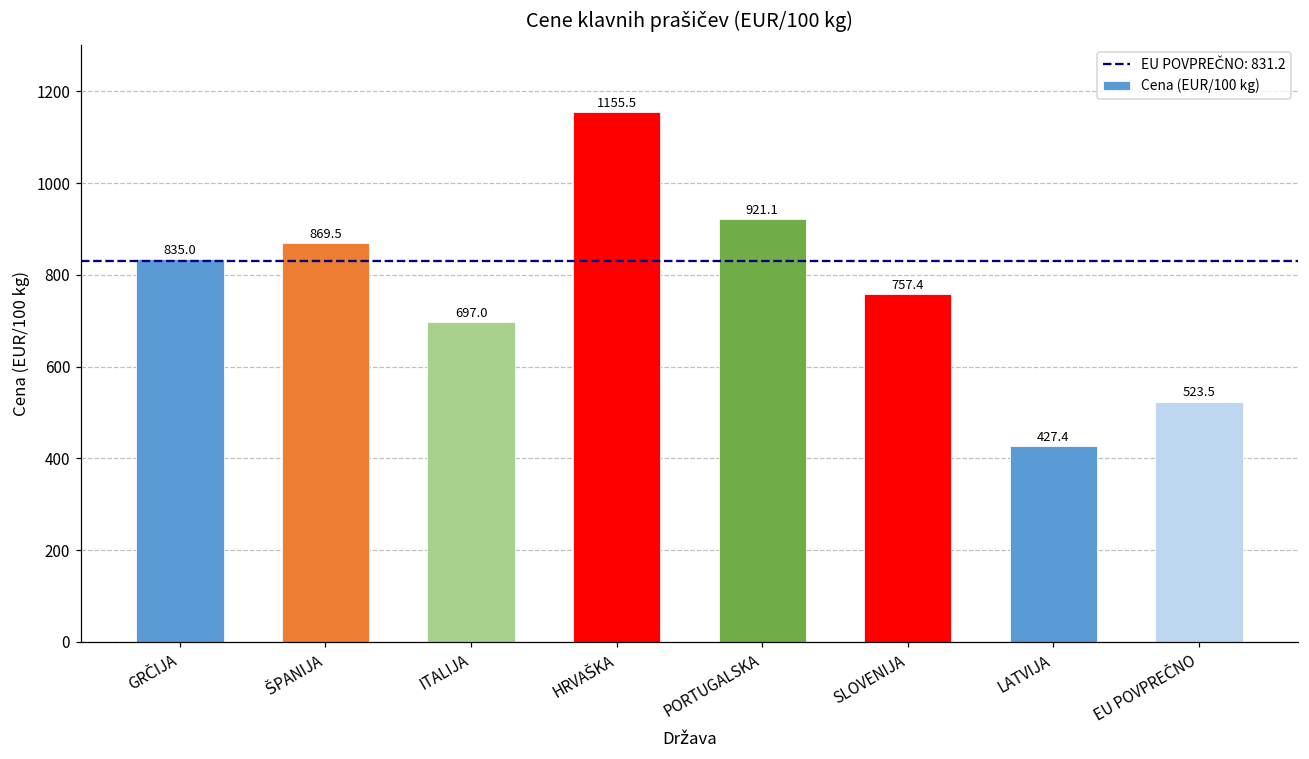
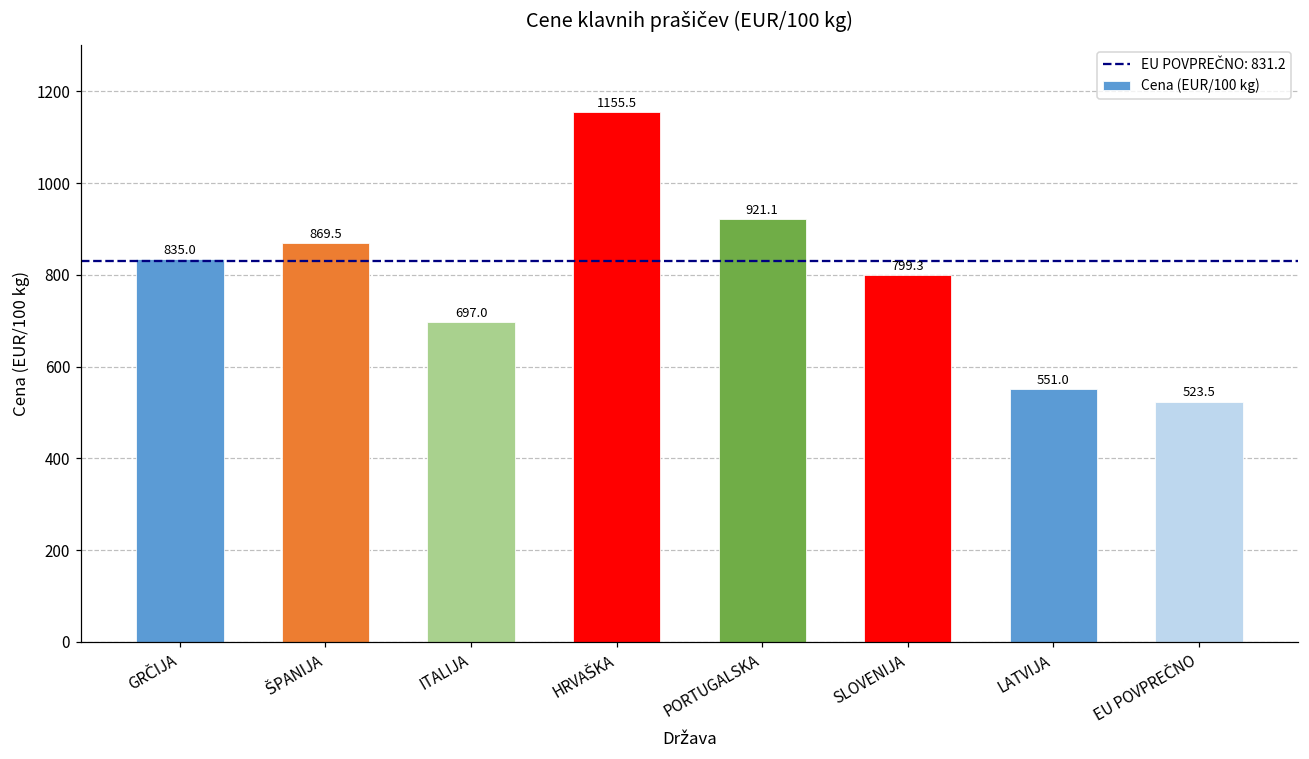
SLOVENIJA: 757.4 -> 799.3
LATVIJA: 427.4 -> 551.0
